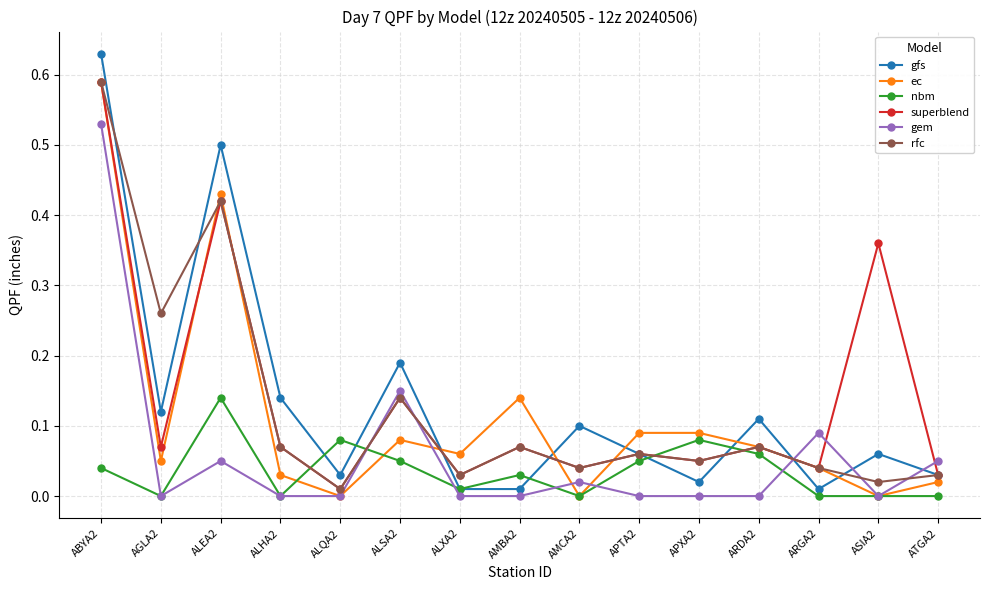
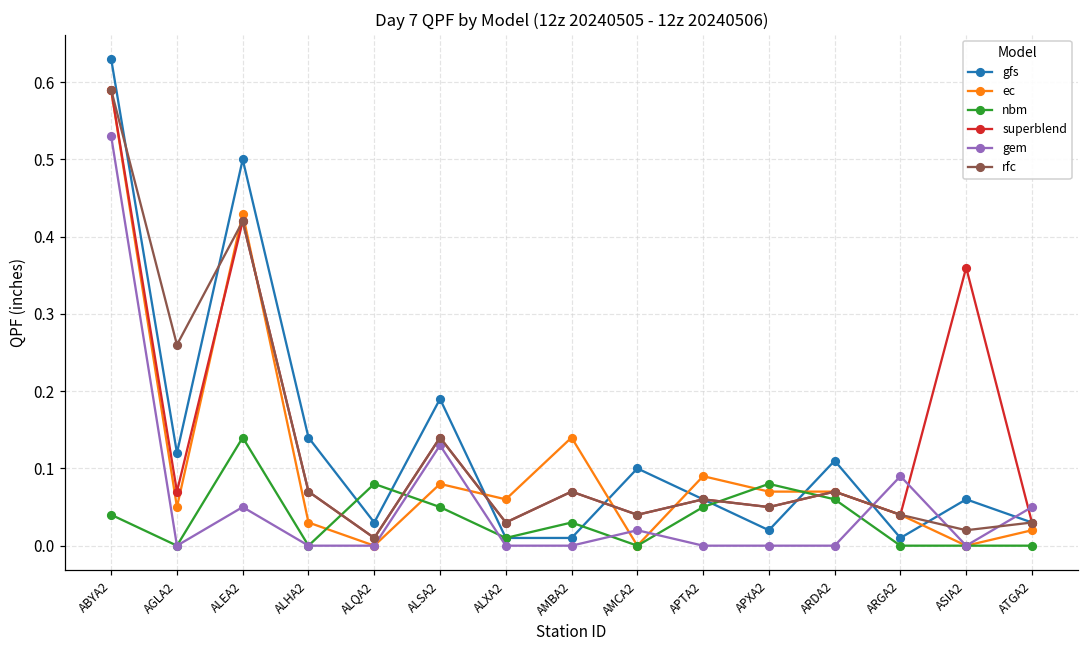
gem, ALSA2: 0.15 -> 0.13
ec, APXA2: 0.09 -> 0.07
